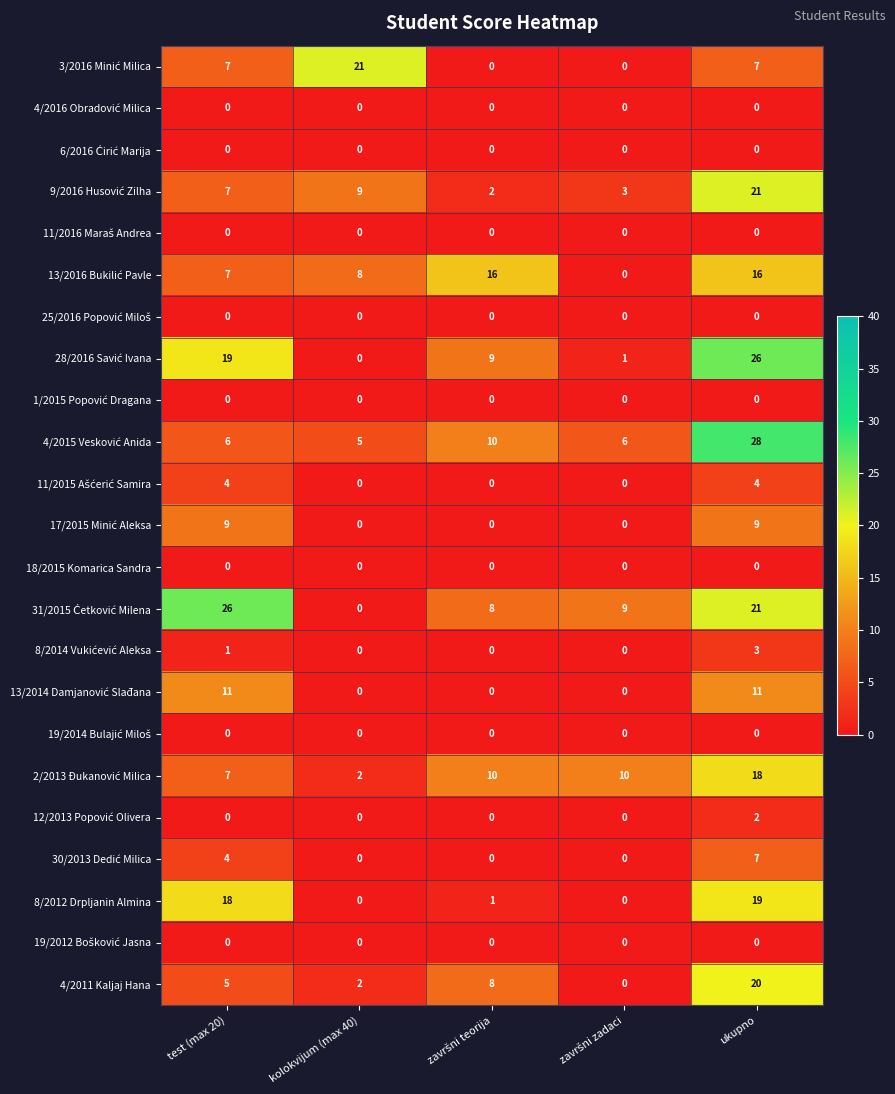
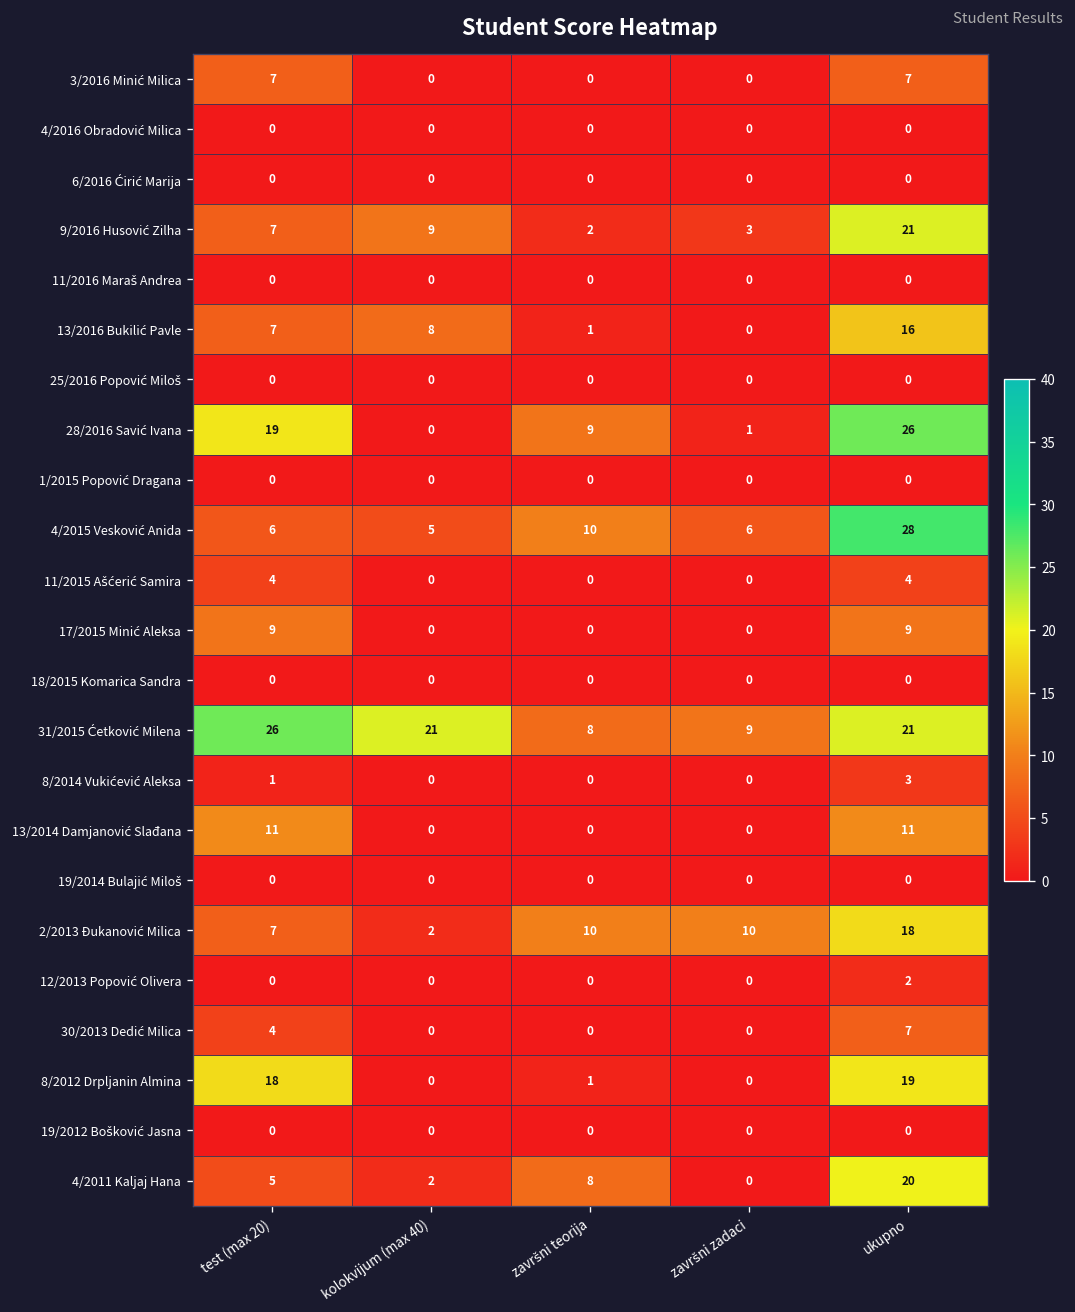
3/2016 Minić Milica, kolokvijum (max 40): 21 -> 0
13/2016 Bukilić Pavle, završni teorija: 16 -> 1
31/2015 Ćetković Milena, kolokvijum (max 40): 0 -> 21
